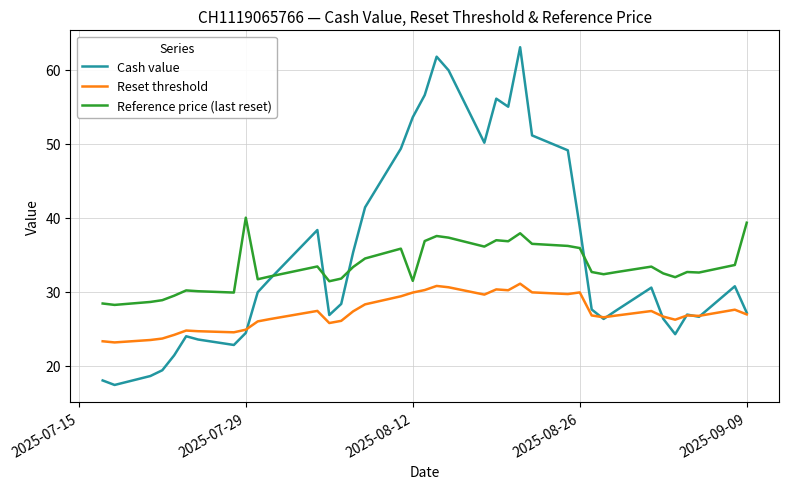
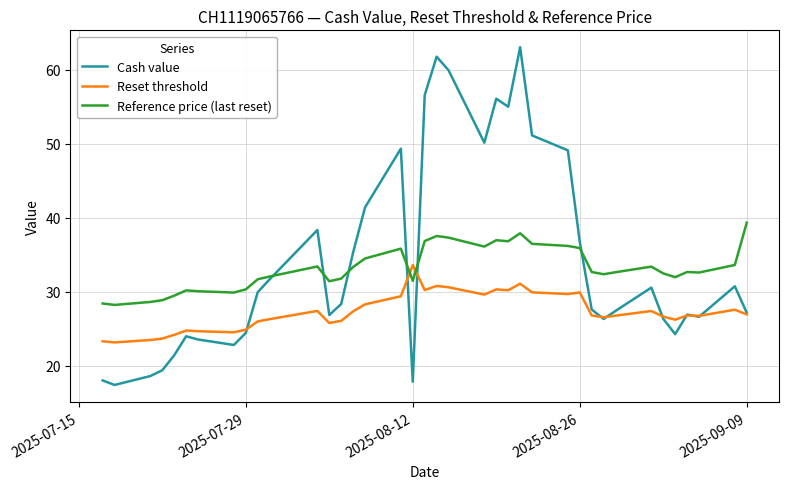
Reference price (last reset), 2025-07-29: 40 -> 30
Cash value, 2025-08-12: 54 -> 18
Reset threshold, 2025-08-12: 30 -> 34
Cash value, 2025-08-26: 39 -> 37
